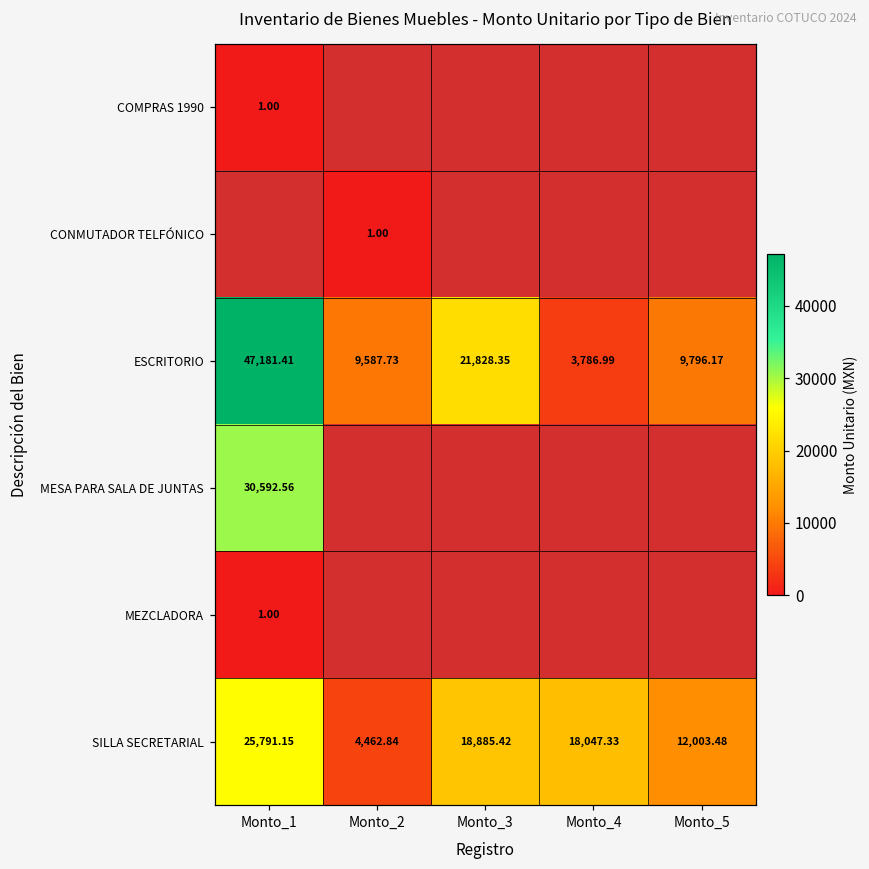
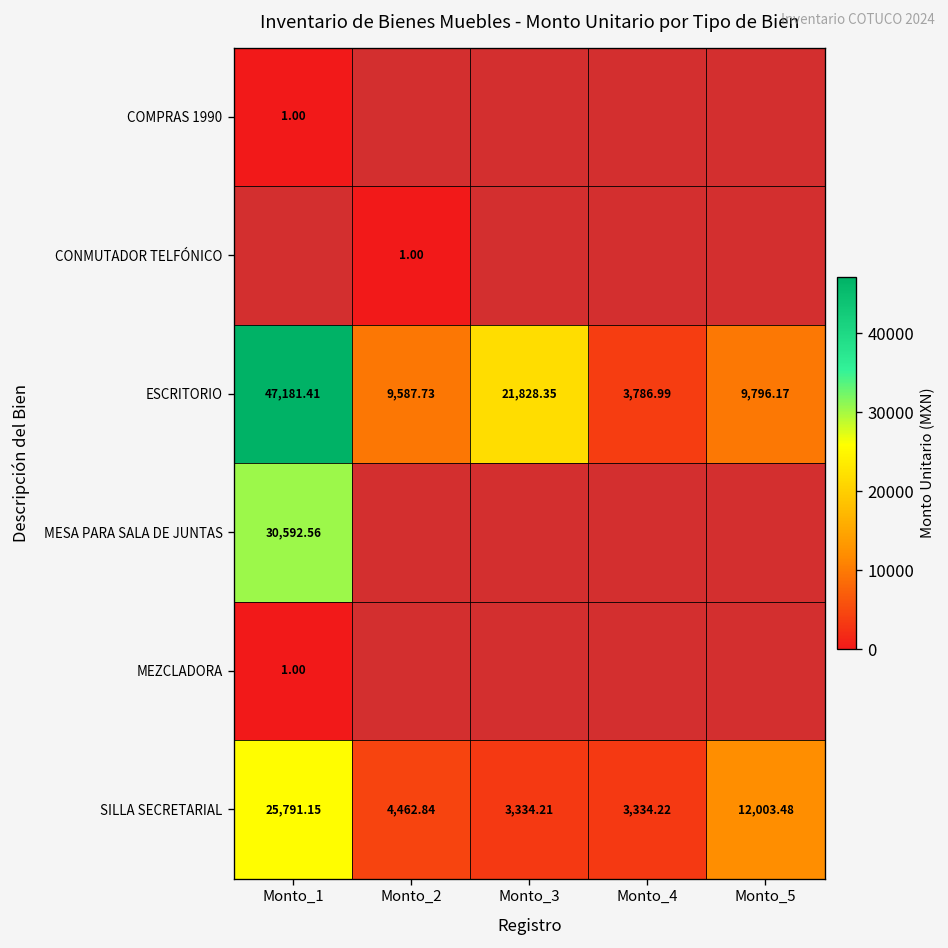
SILLA SECRETARIAL, Monto_3: 18,885.42 -> 3,334.21
SILLA SECRETARIAL, Monto_4: 18,047.33 -> 3,334.22
